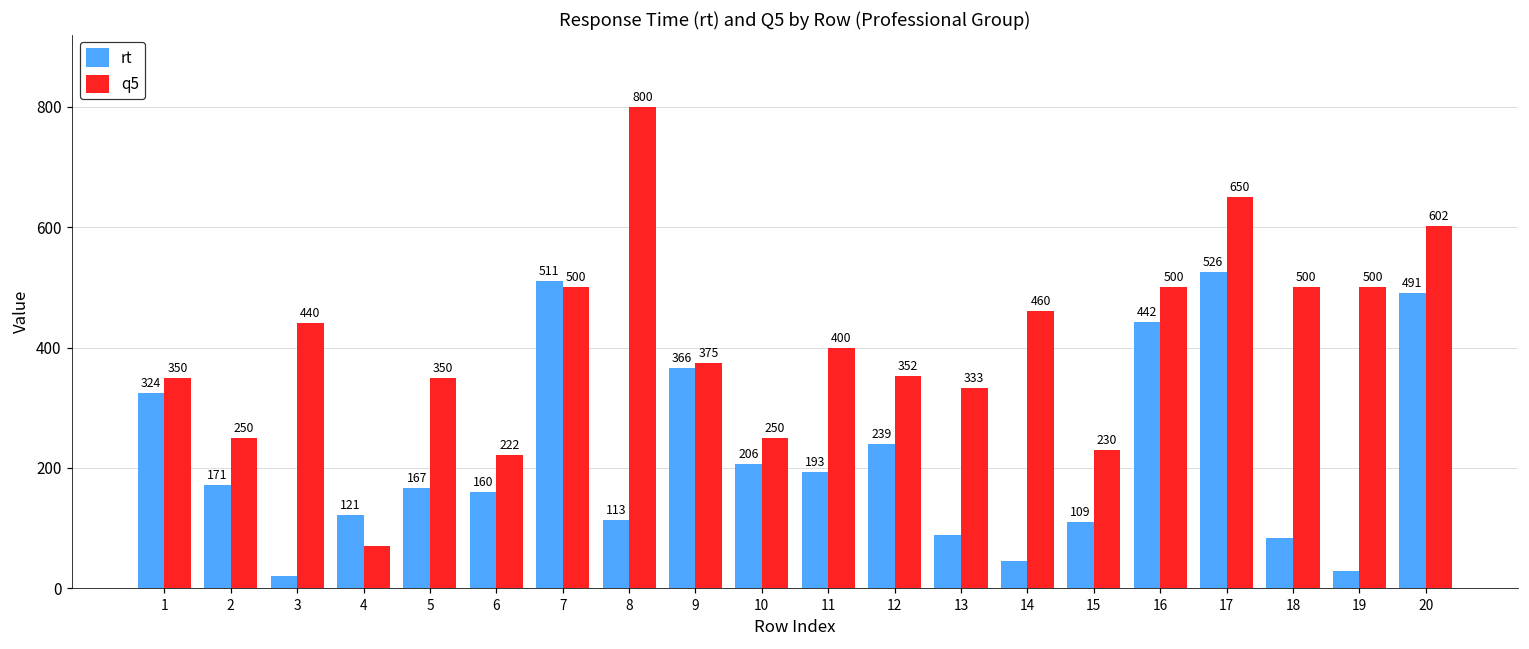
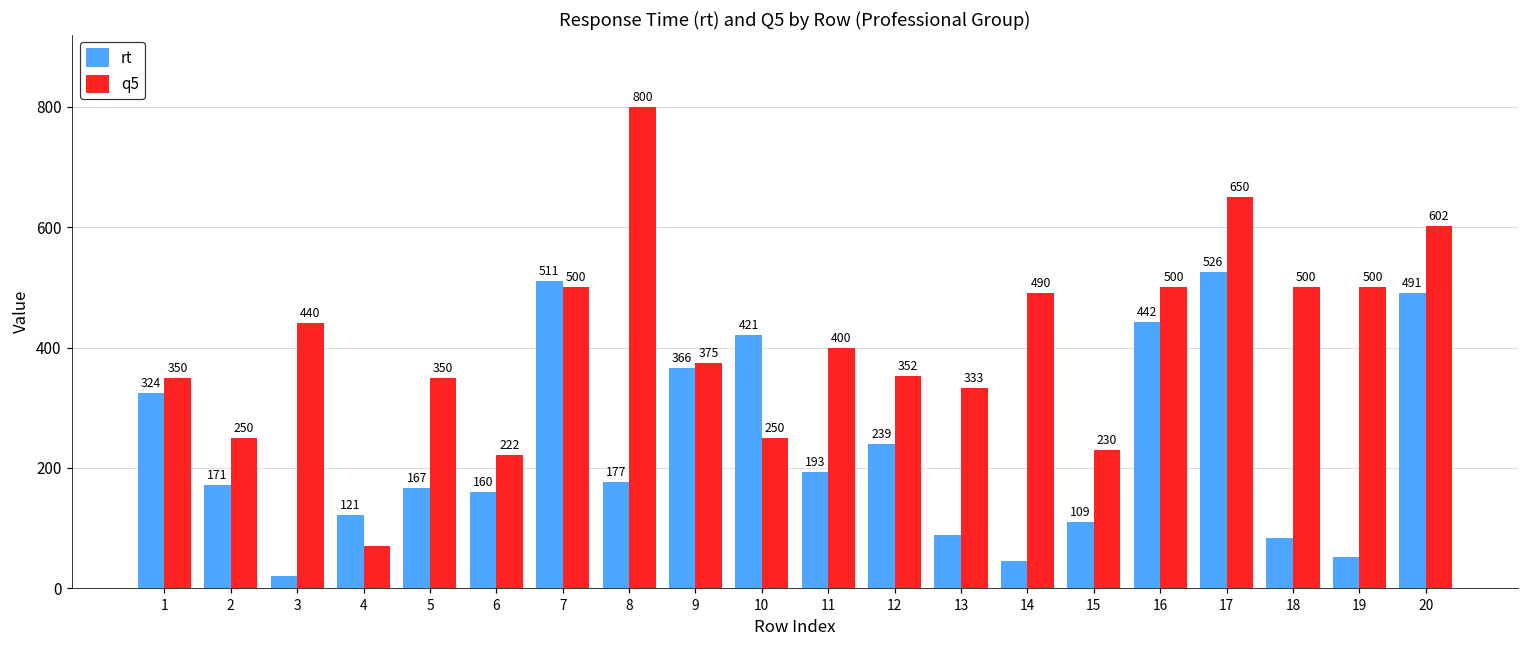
rt, 8: 113 -> 177
rt, 10: 206 -> 421
q5, 14: 460 -> 490
rt, 19: 30 -> 50
